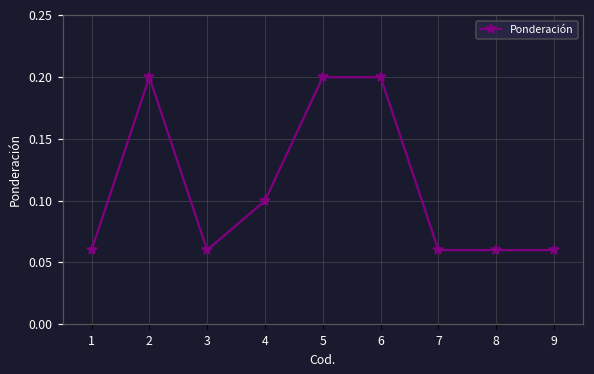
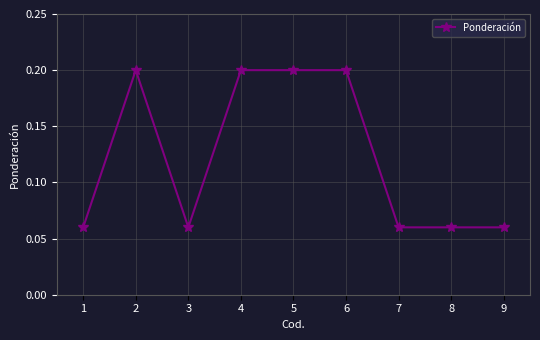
4: 0.1 -> 0.2
